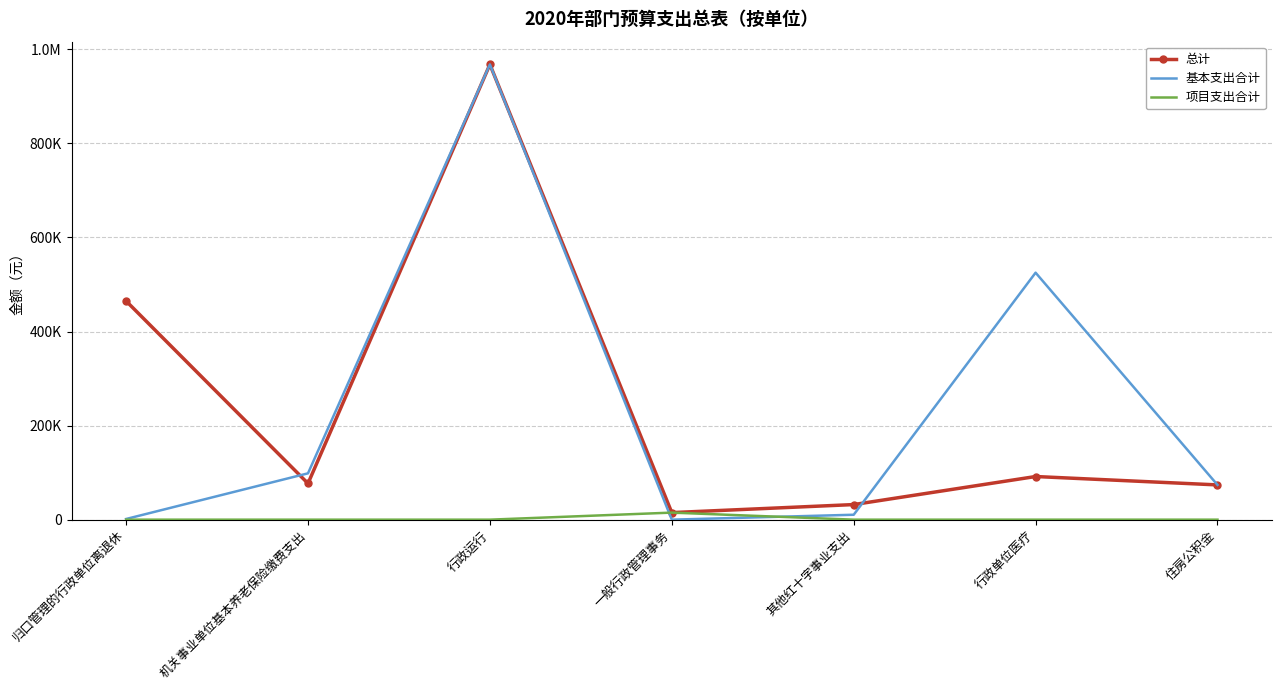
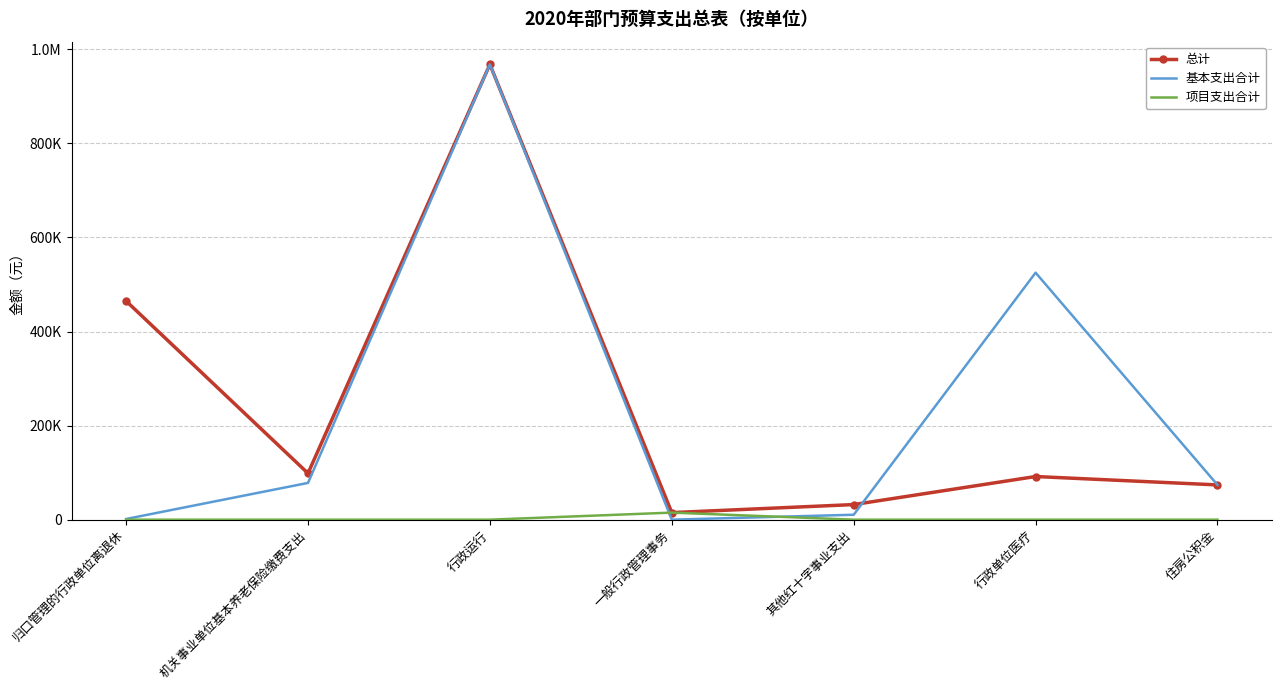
总计, 机关事业单位基本养老保险缴费支出: 80000 -> 100000
基本支出合计, 机关事业单位基本养老保险缴费支出: 100000 -> 80000
